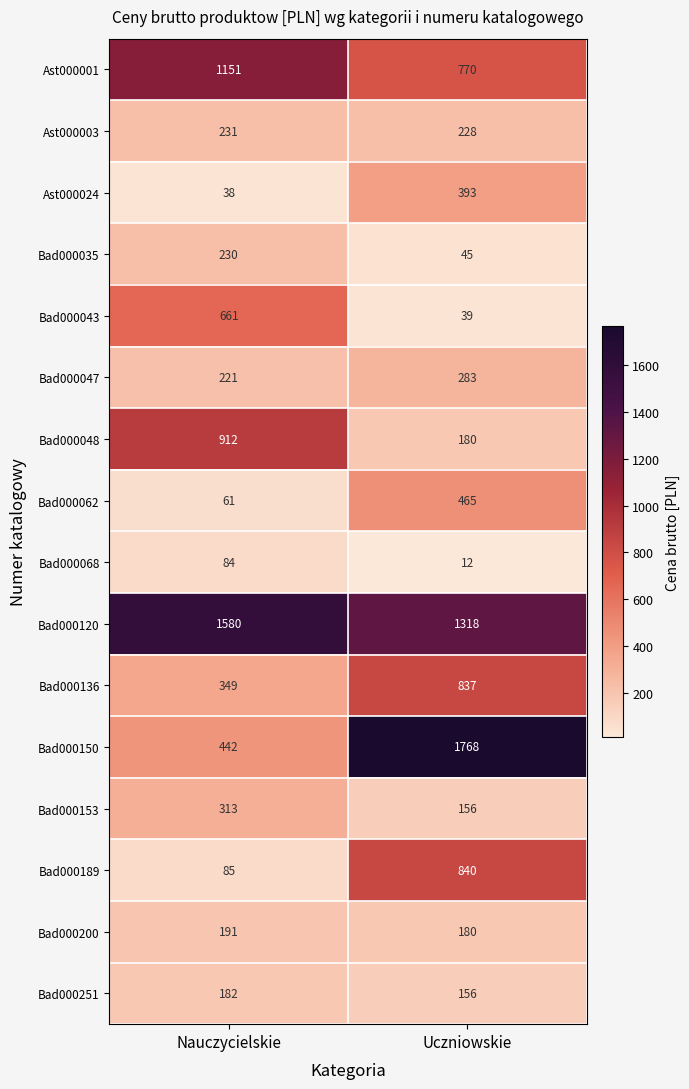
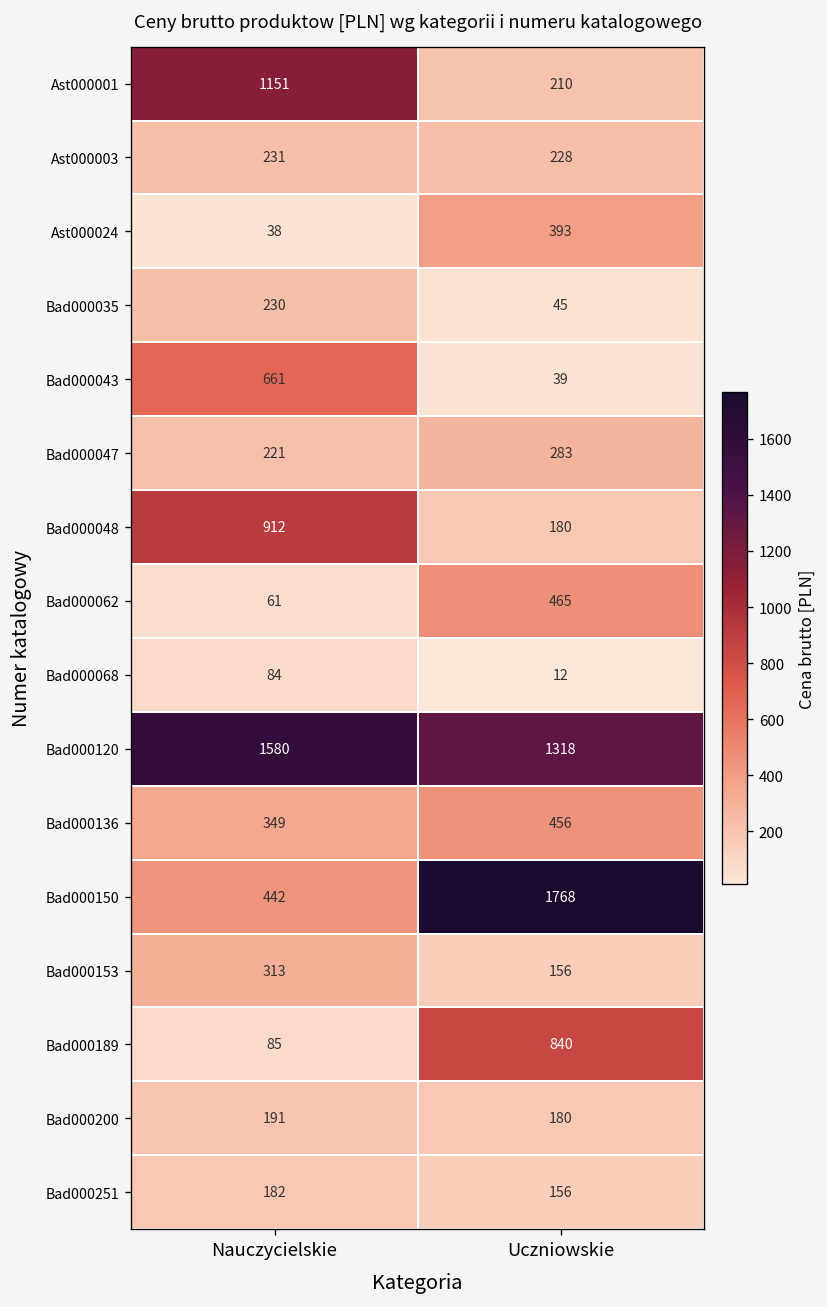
Ast000001, Uczniowskie: 770 -> 210
Bad000136, Uczniowskie: 837 -> 456
